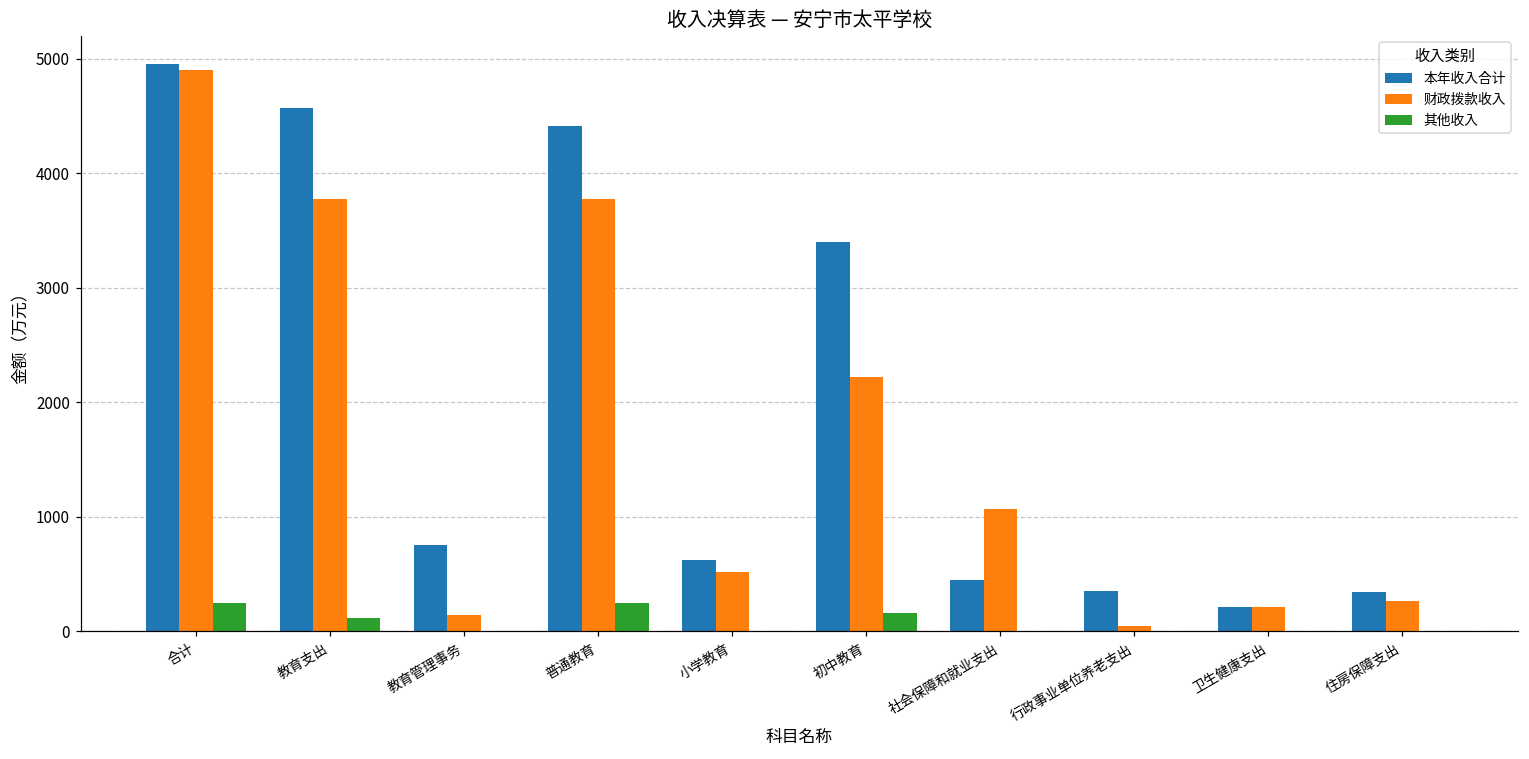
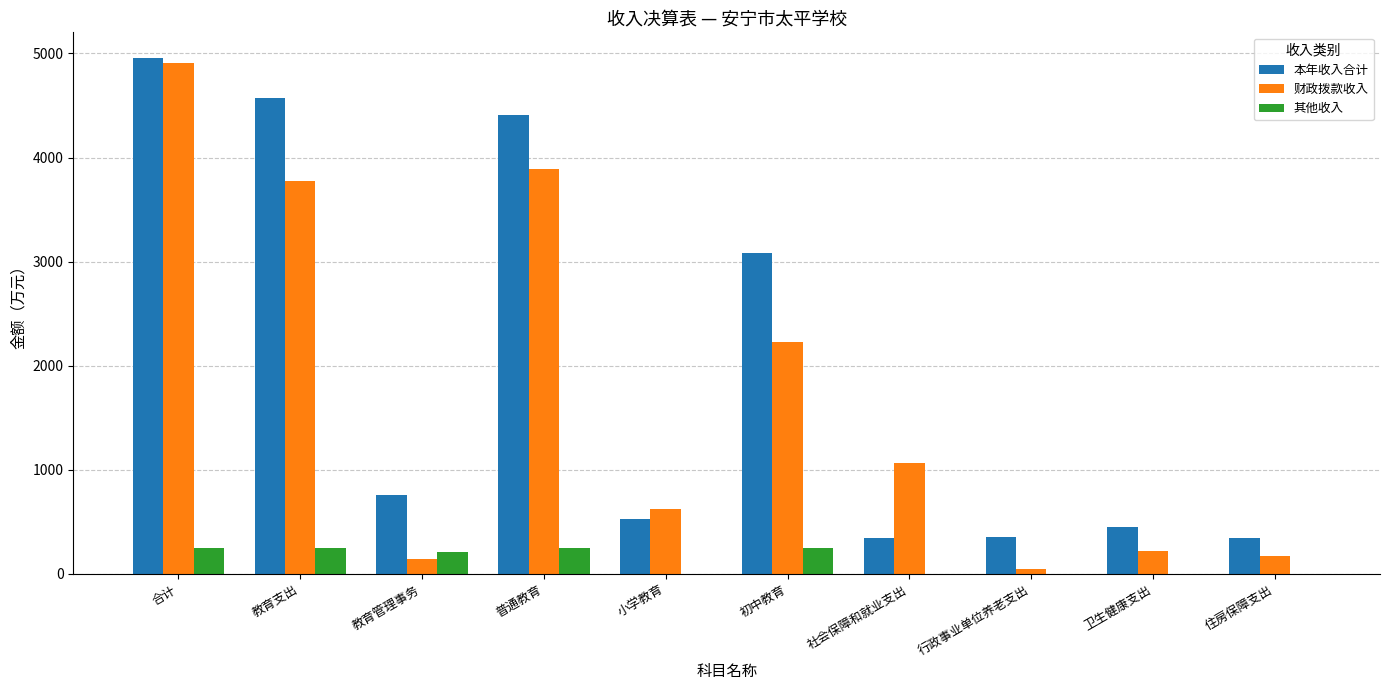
其他收入, 教育支出: 110 -> 250
其他收入, 教育管理事务: 0 -> 210
财政拨款收入, 普通教育: 3770 -> 3890
本年收入合计, 小学教育: 620 -> 530
财政拨款收入, 小学教育: 520 -> 620
本年收入合计, 初中教育: 3400 -> 3080
其他收入, 初中教育: 160 -> 250
本年收入合计, 社会保障和就业支出: 450 -> 350
本年收入合计, 卫生健康支出: 220 -> 450
财政拨款收入, 住房保障支出: 270 -> 170
